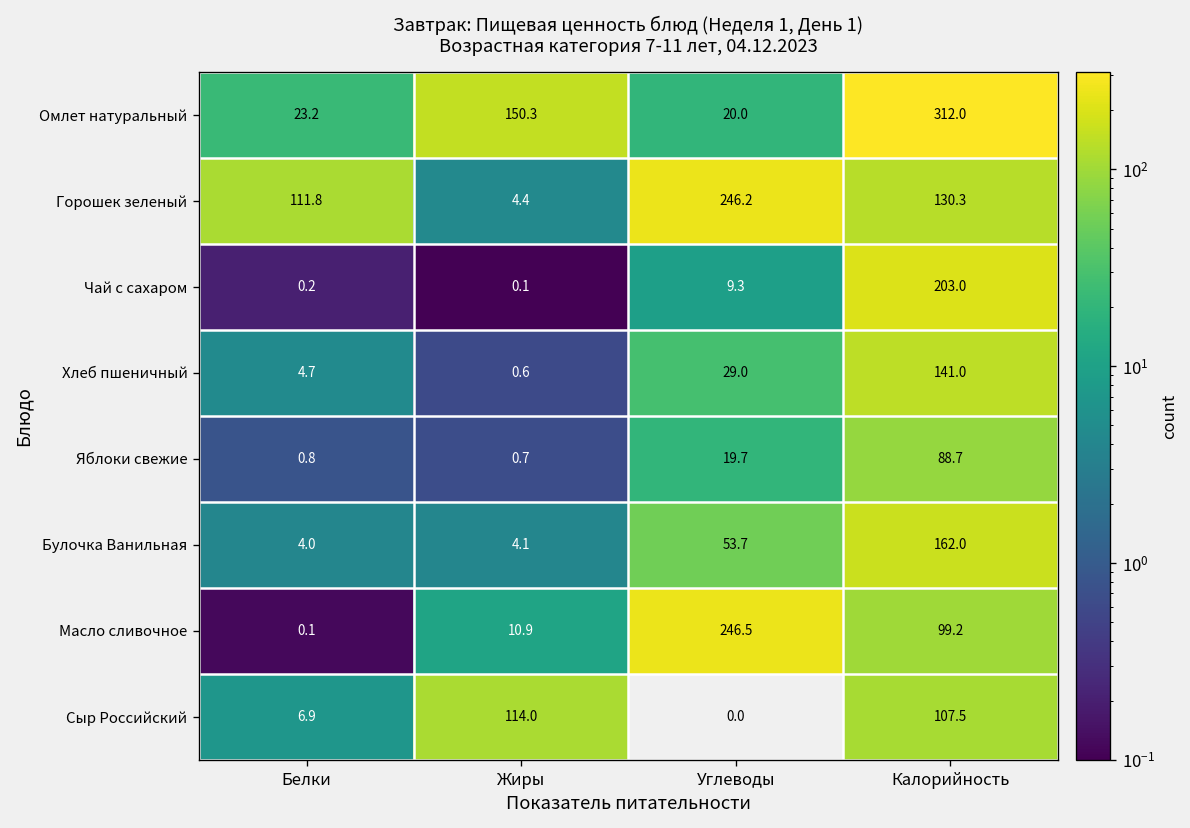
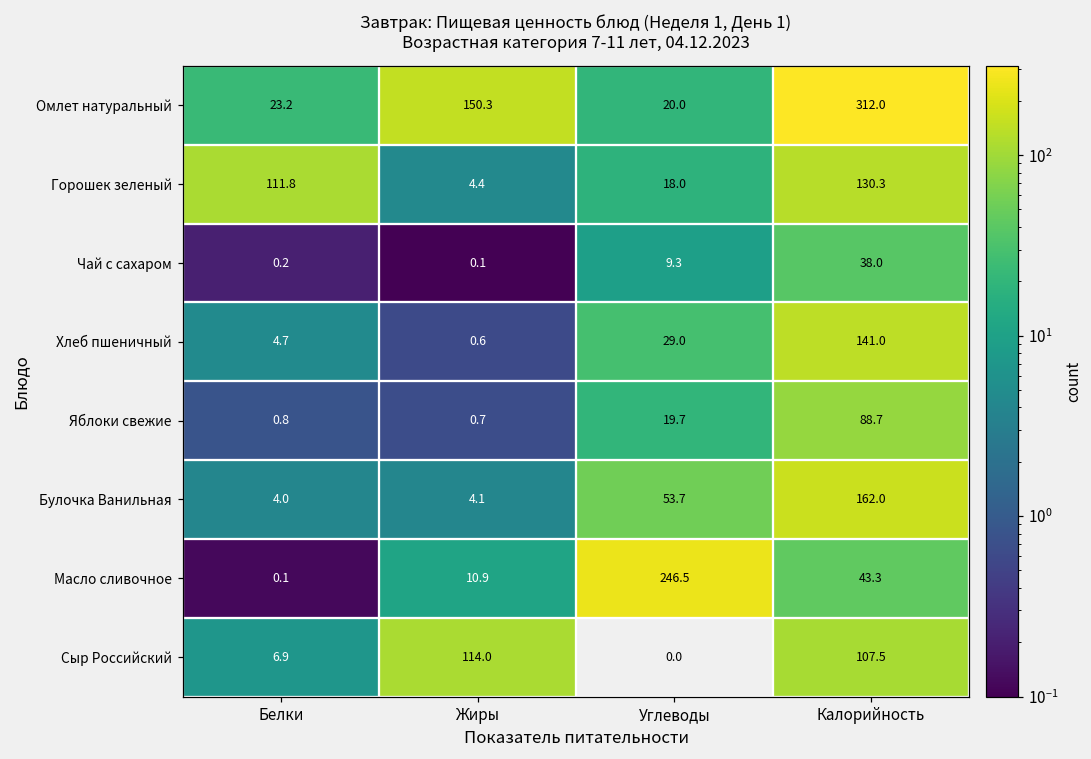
Горошек зеленый, Углеводы: 246.2 -> 18.0
Чай с сахаром, Калорийность: 203.0 -> 38.0
Масло сливочное, Калорийность: 99.2 -> 43.3
